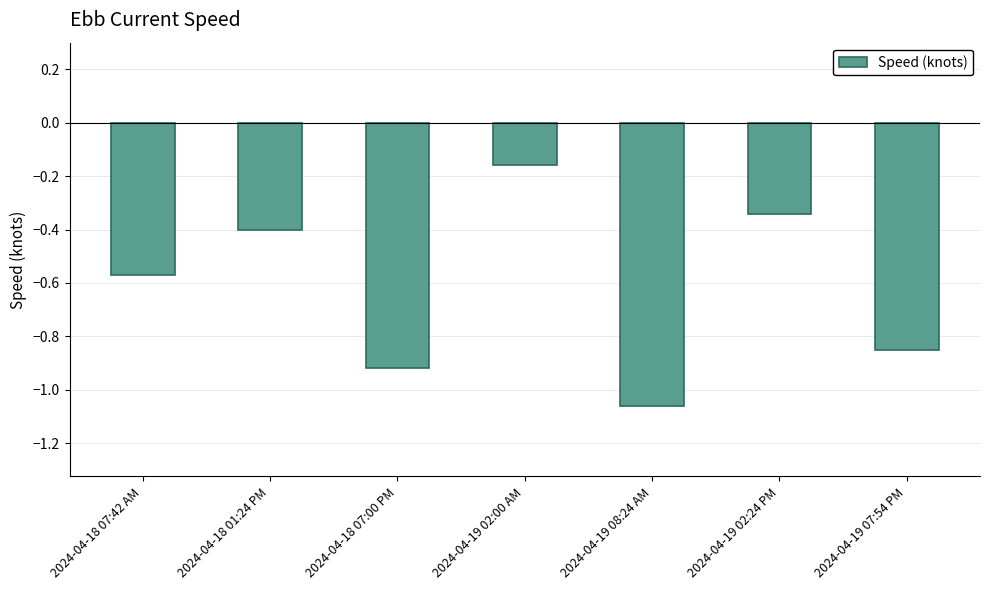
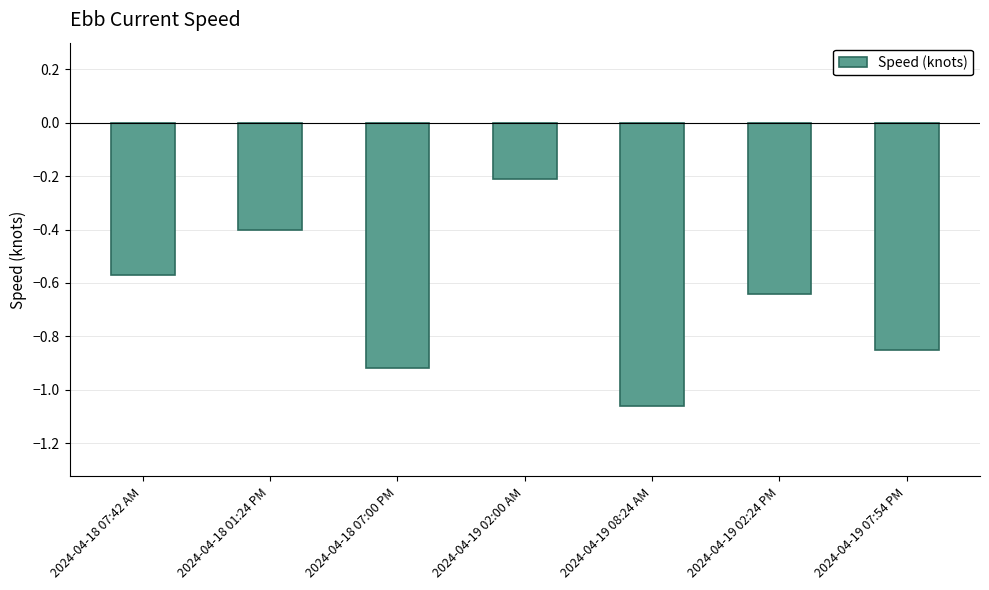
2024-04-19 02:00 AM: -0.16 -> -0.21
2024-04-19 02:24 PM: -0.34 -> -0.64
